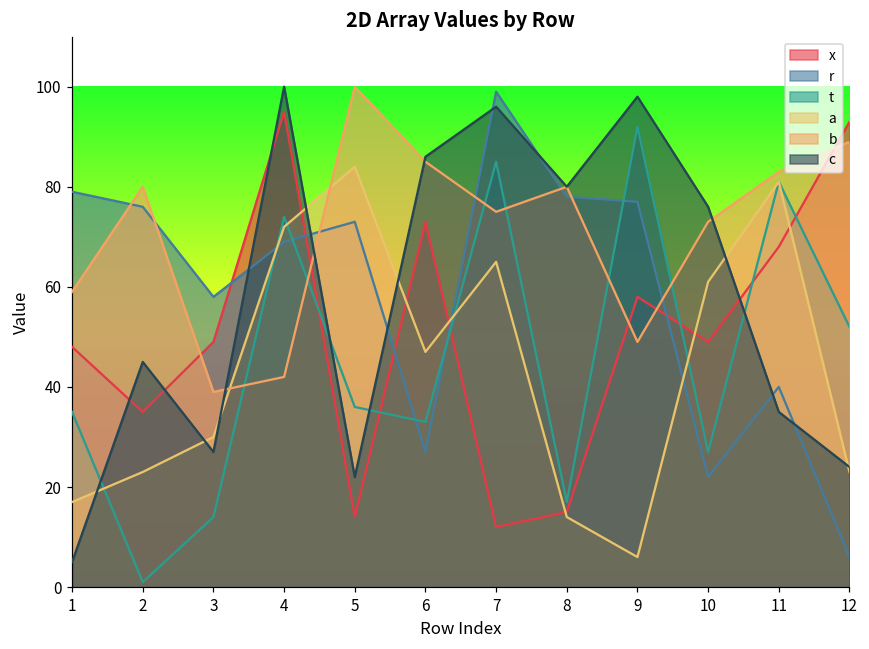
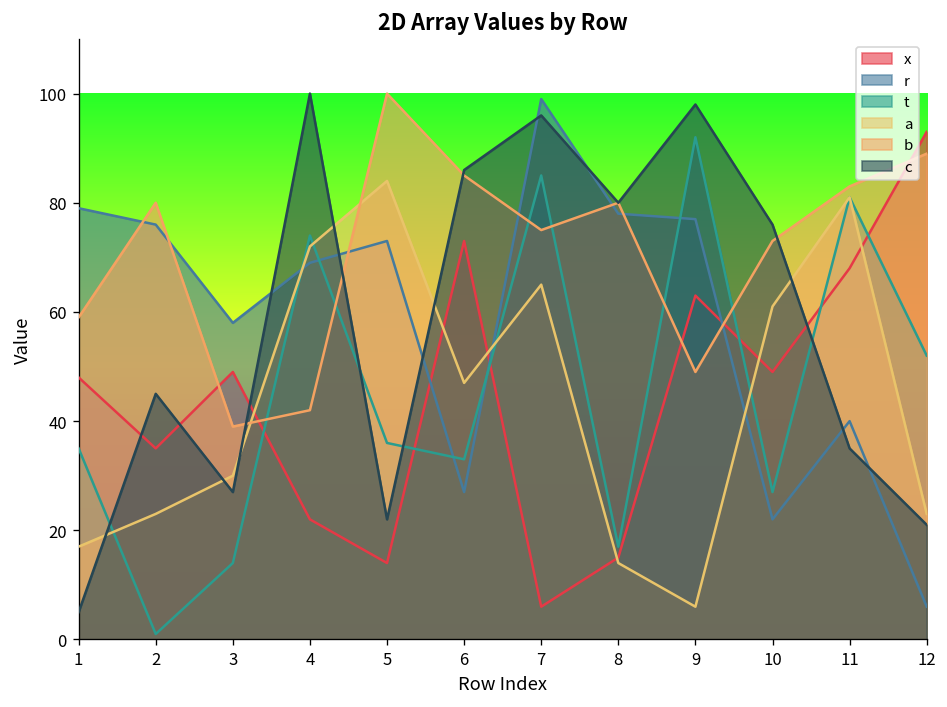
x, 4: 95 -> 22
x, 7: 12 -> 6
x, 9: 58 -> 63
c, 12: 24 -> 21
